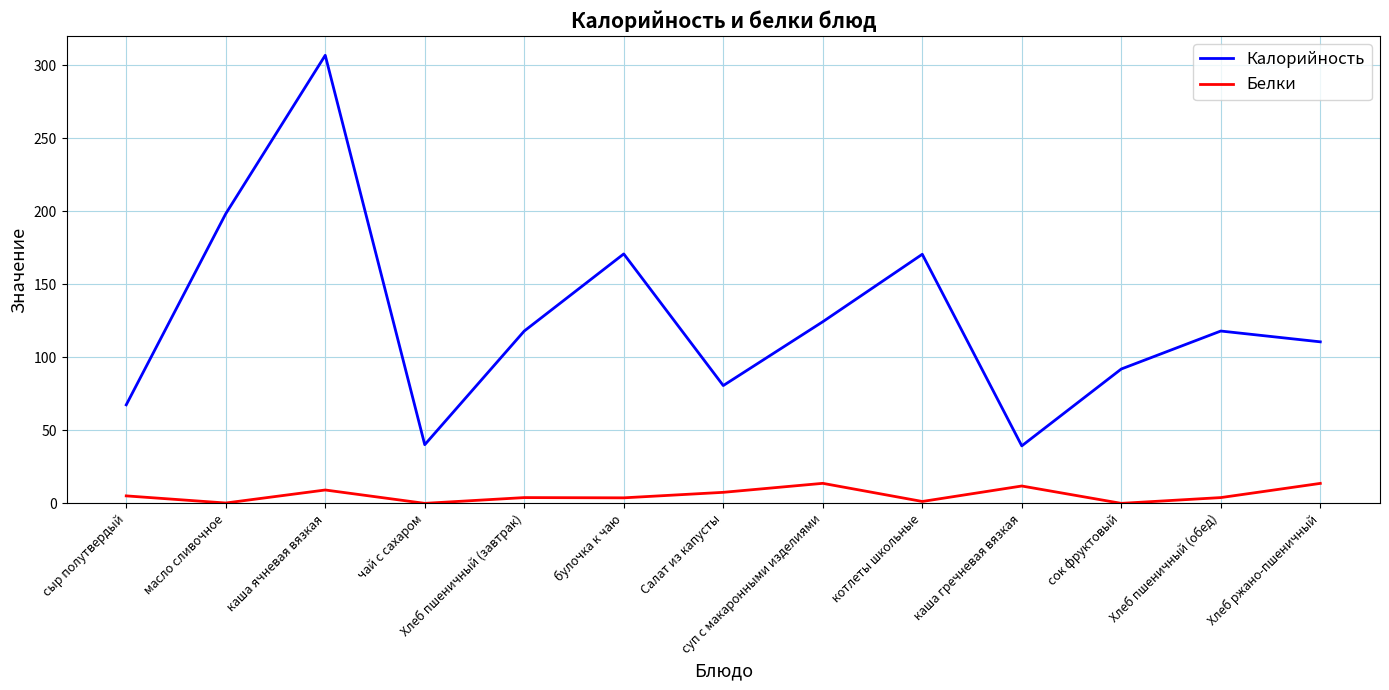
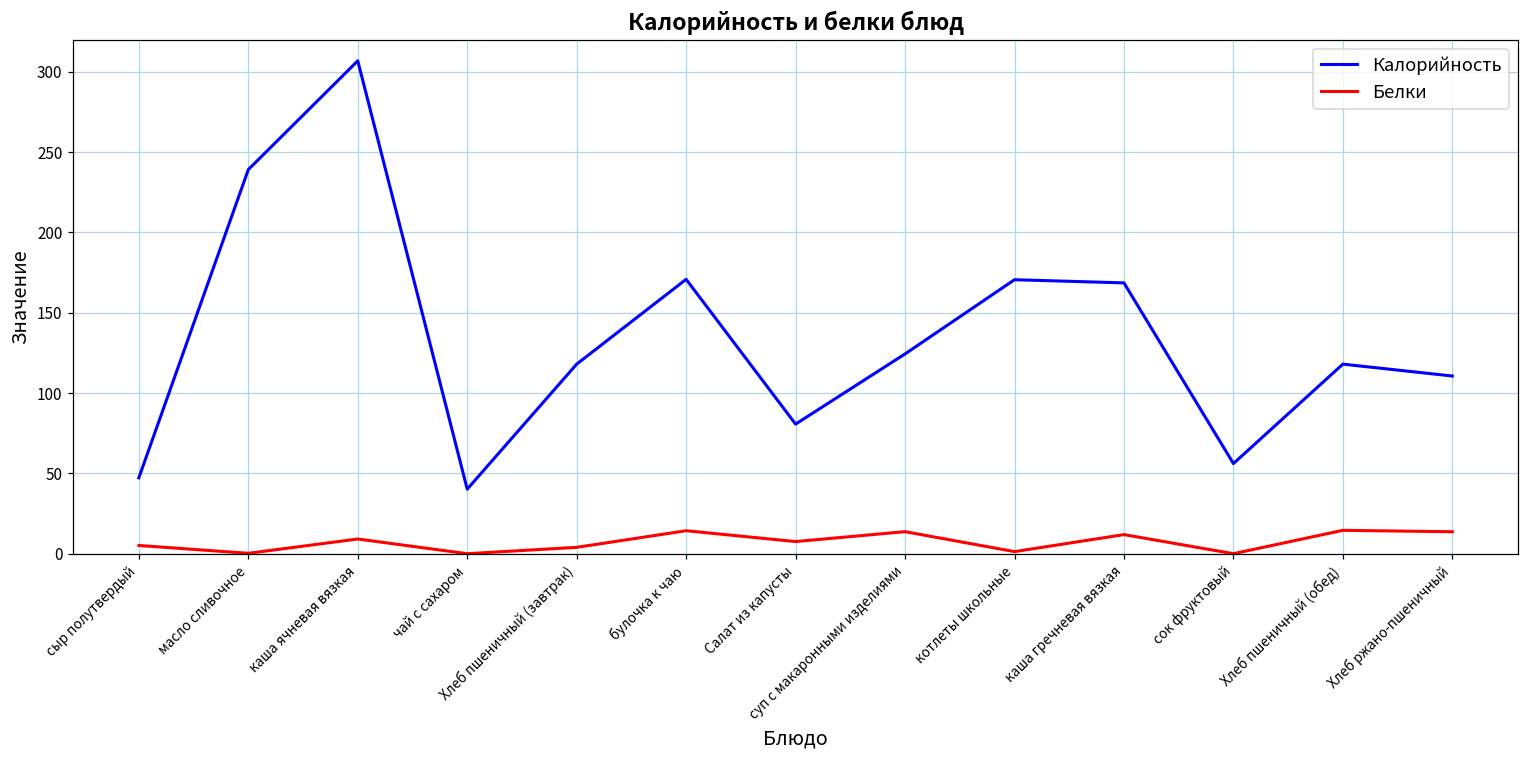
Калорийность, сыр полутвердый: 67 -> 47
Калорийность, масло сливочное: 198 -> 239
Белки, булочка к чаю: 4 -> 14
Калорийность, каша гречневая вязкая: 39 -> 169
Калорийность, сок фруктовый: 92 -> 56
Белки, Хлеб пшеничный (обед): 4 -> 15
